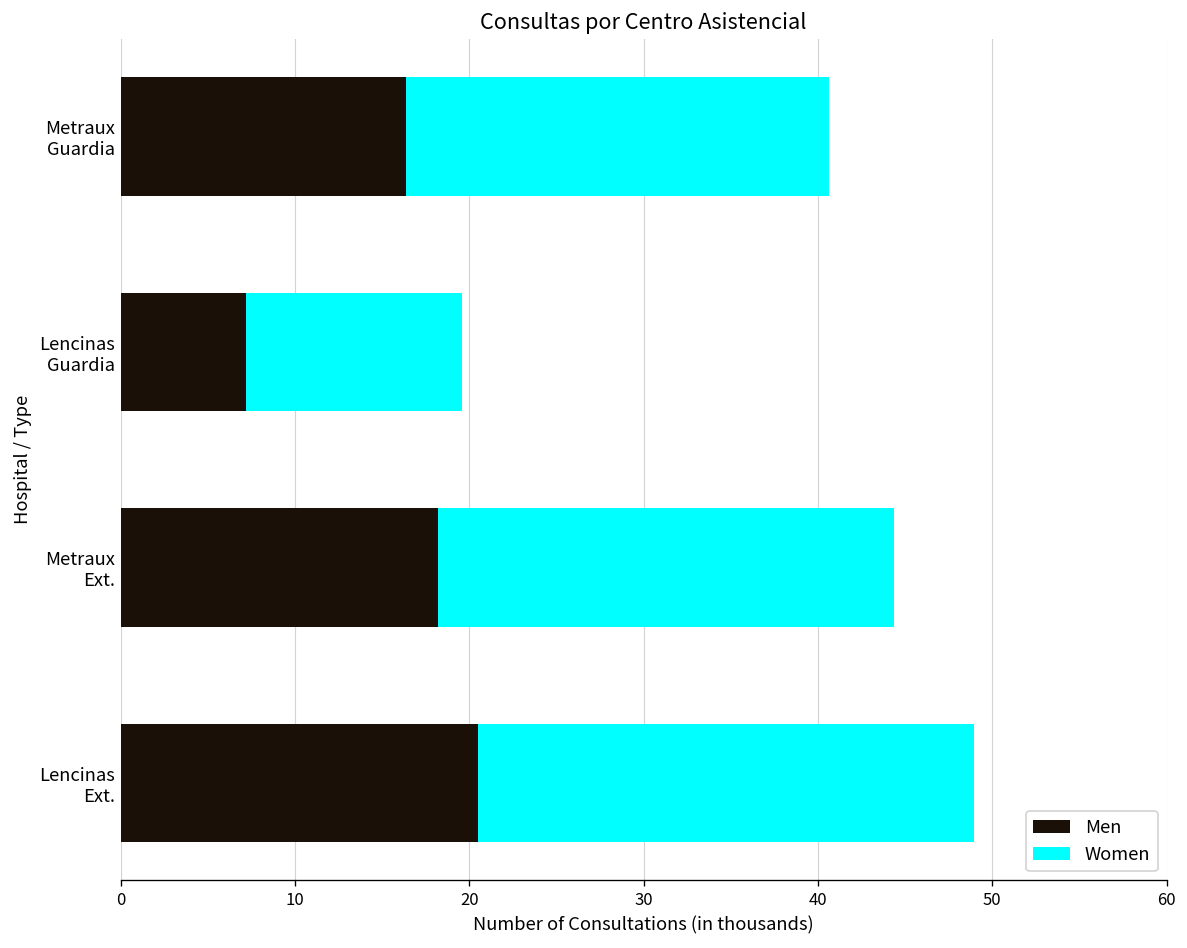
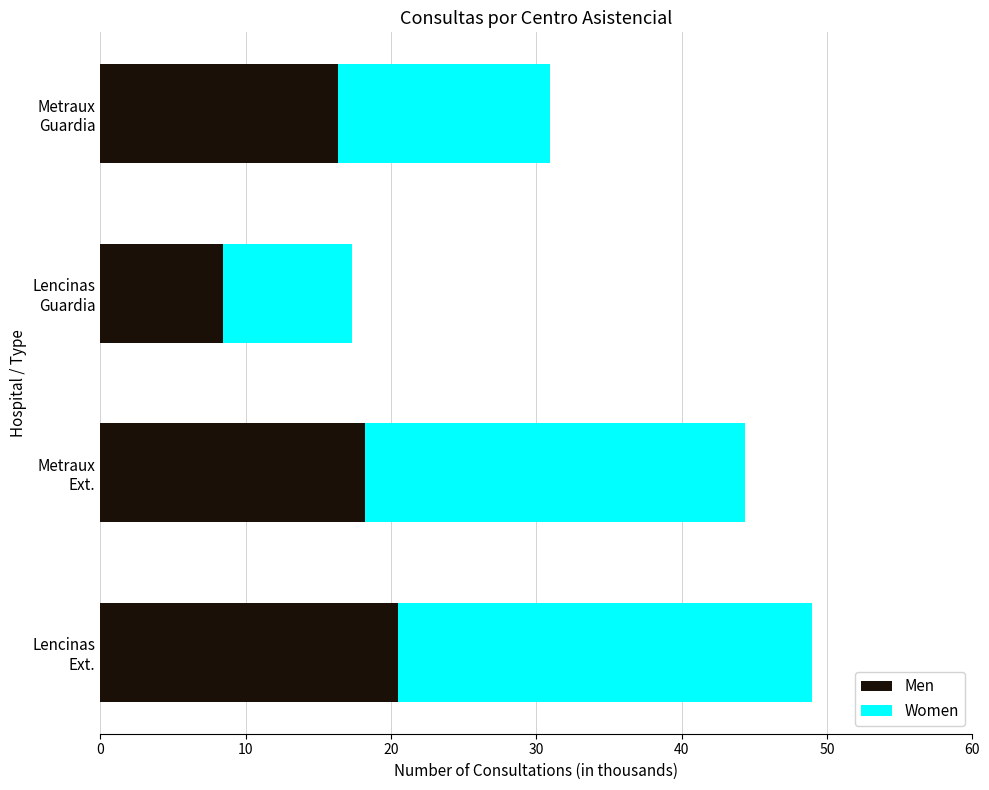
Women, Metraux Guardia: 24.3 -> 14.6
Men, Lencinas Guardia: 7.2 -> 8.5
Women, Lencinas Guardia: 12.4 -> 8.8
